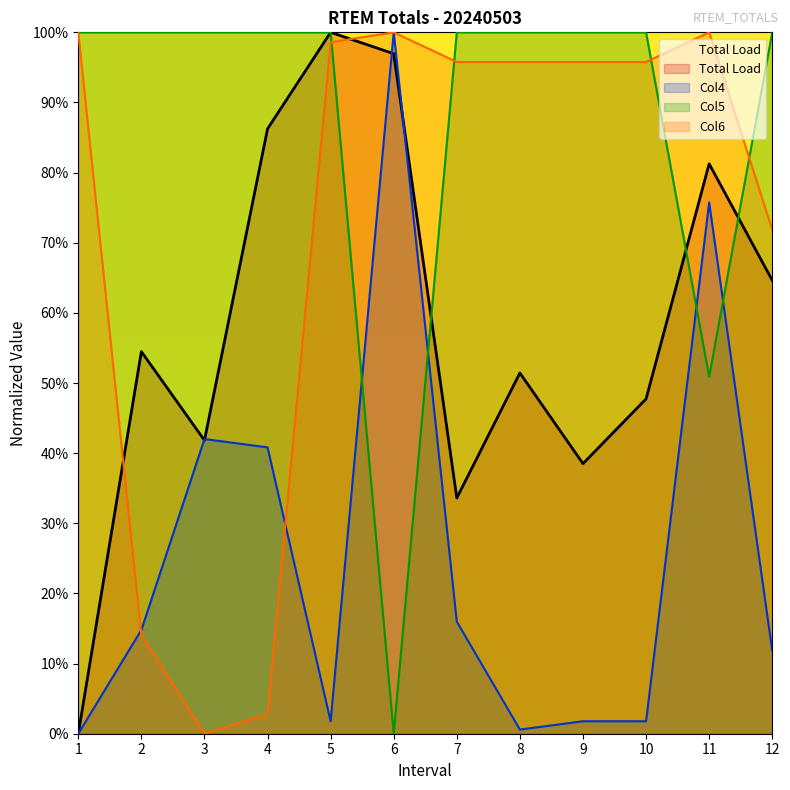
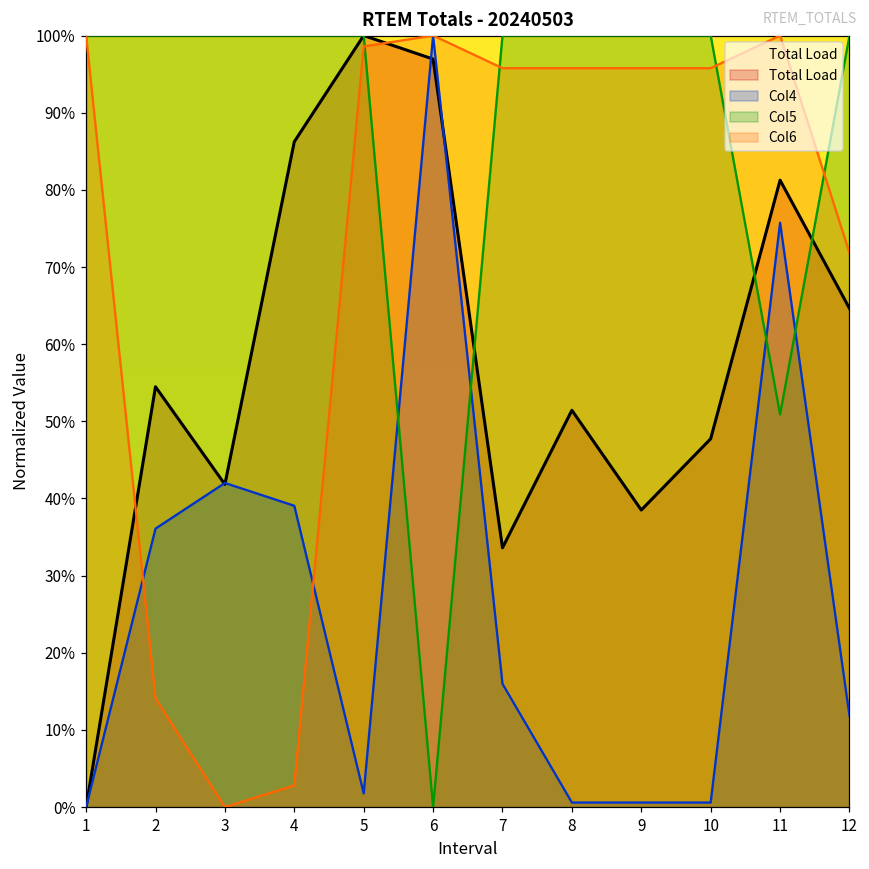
Col4, 2: 15% -> 36%
Col4, 4: 41% -> 39%
Col4, 9: 2% -> 1%
Col4, 10: 2% -> 1%
